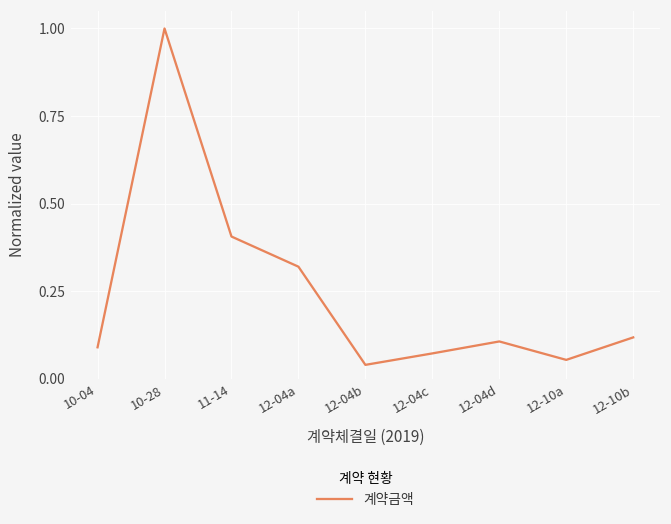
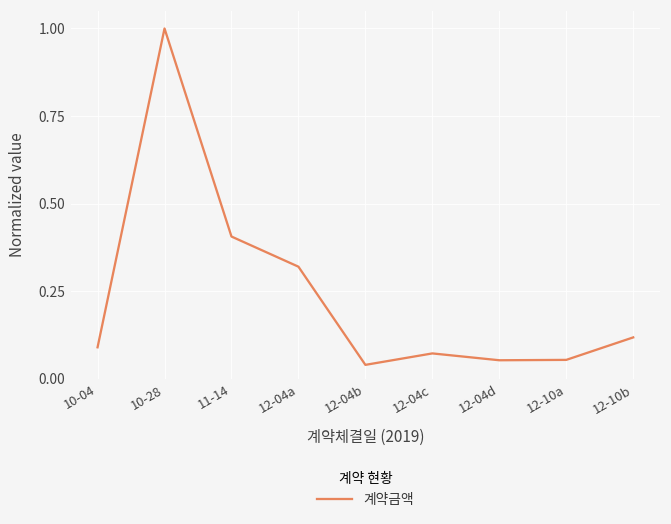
12-04d: 0.11 -> 0.05
